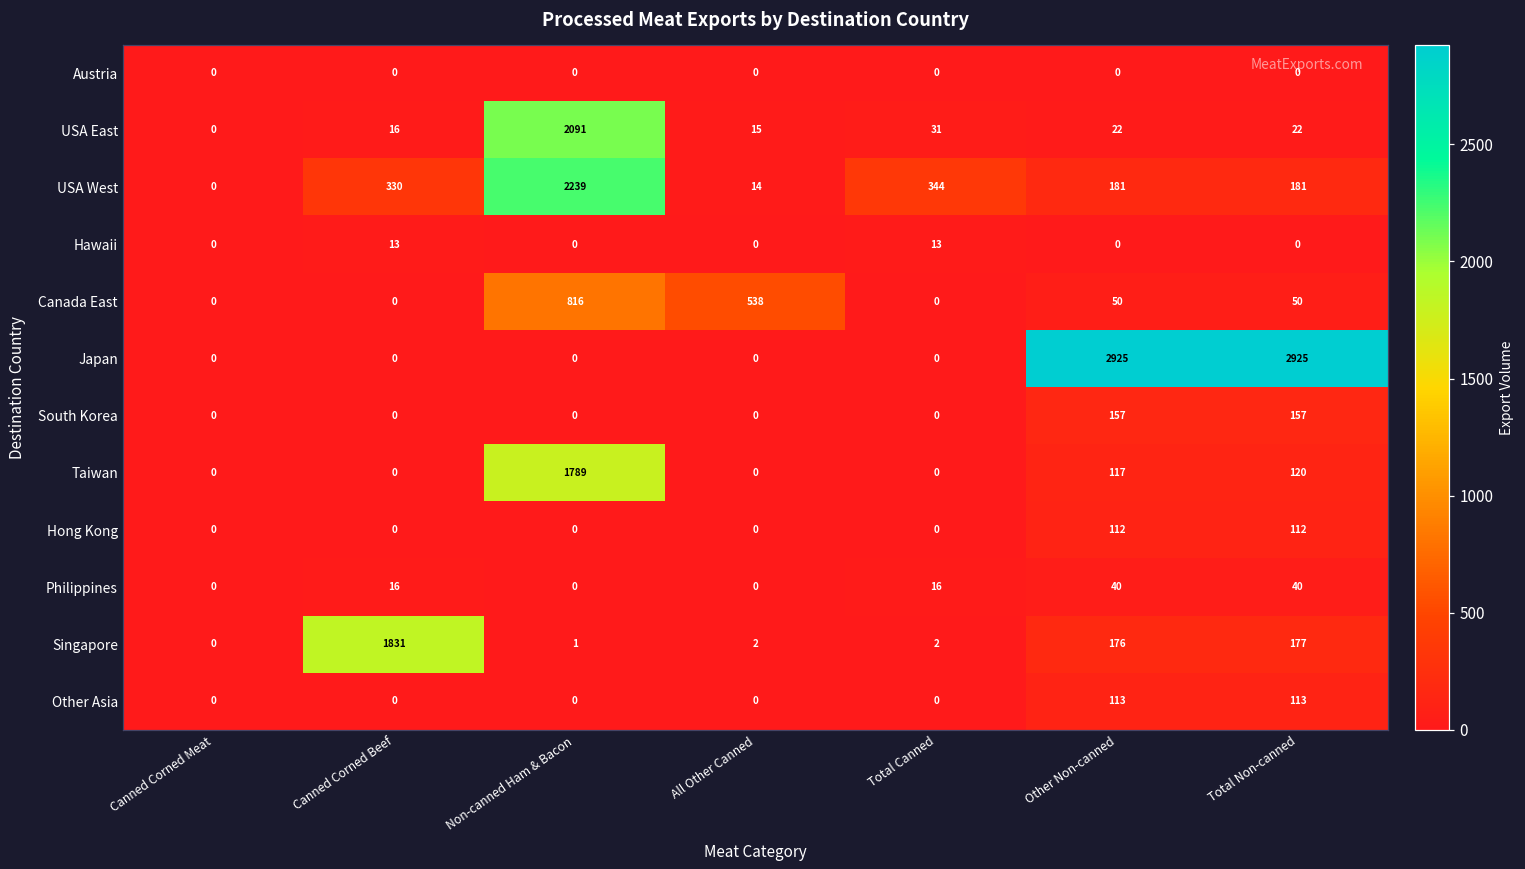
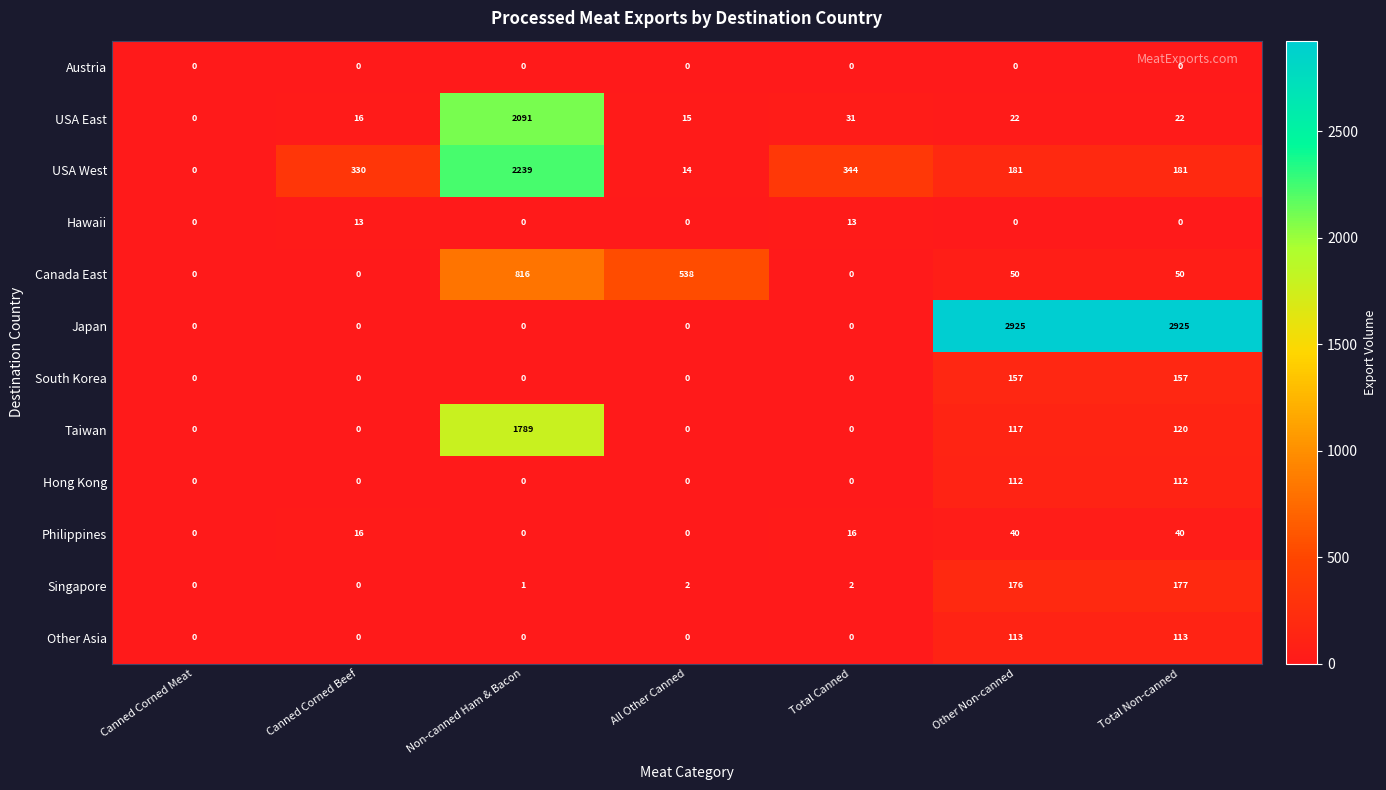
Singapore, Canned Corned Beef: 1831 -> 0
